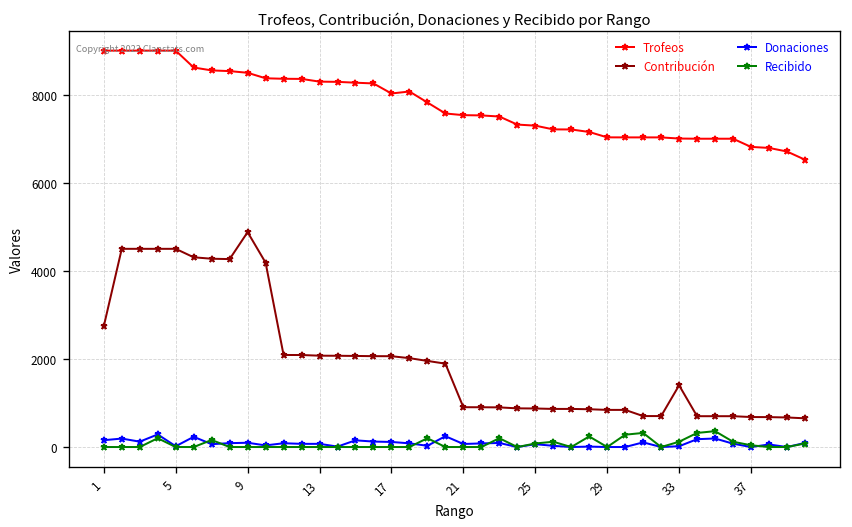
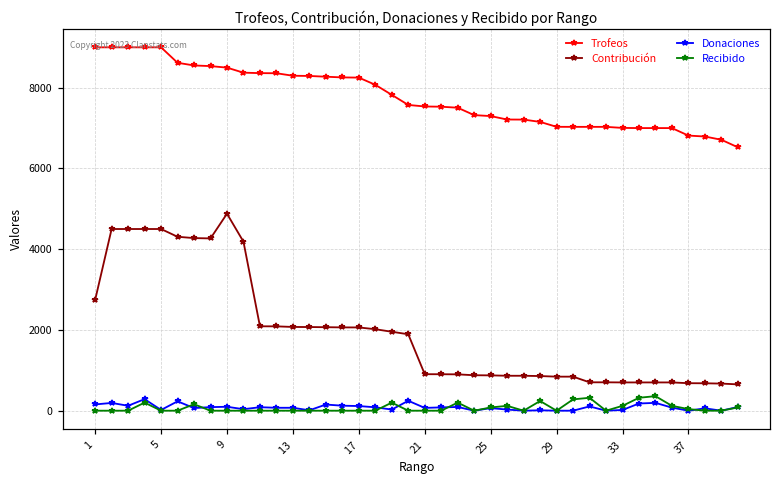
Trofeos, 17: 8000 -> 8300
Contribución, 33: 1400 -> 700
